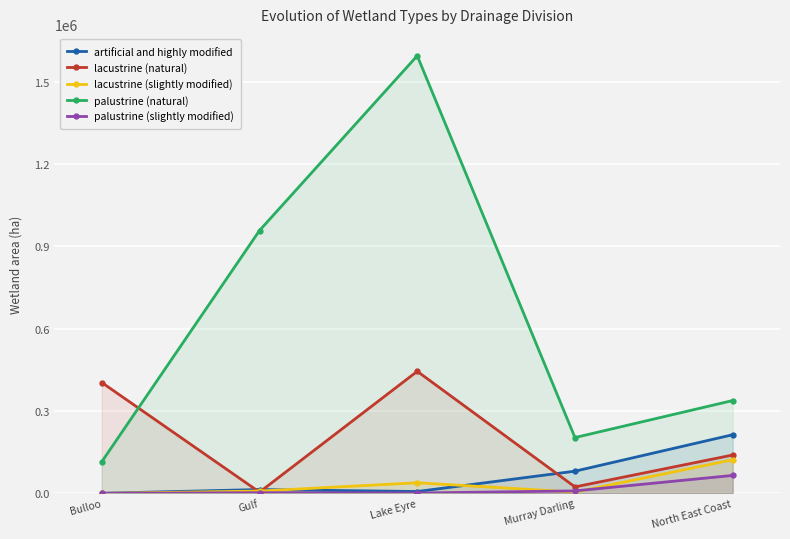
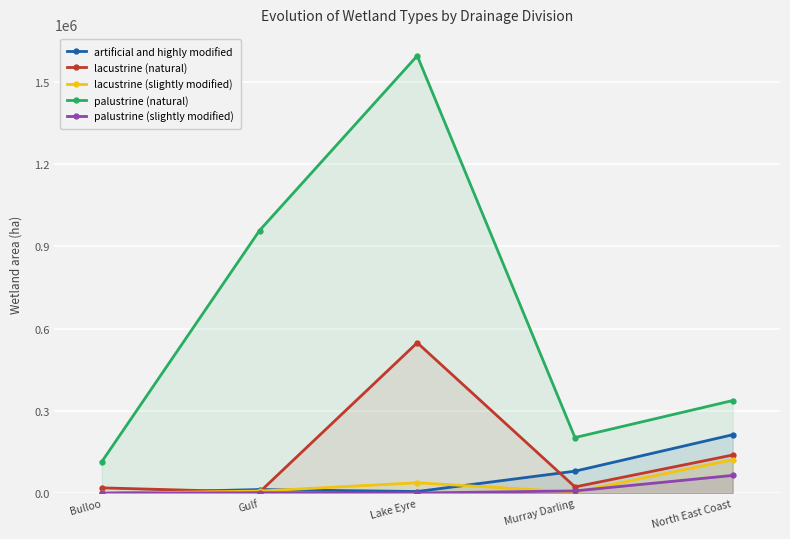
lacustrine (natural), Bulloo: 400000 -> 20000
lacustrine (natural), Lake Eyre: 440000 -> 550000
